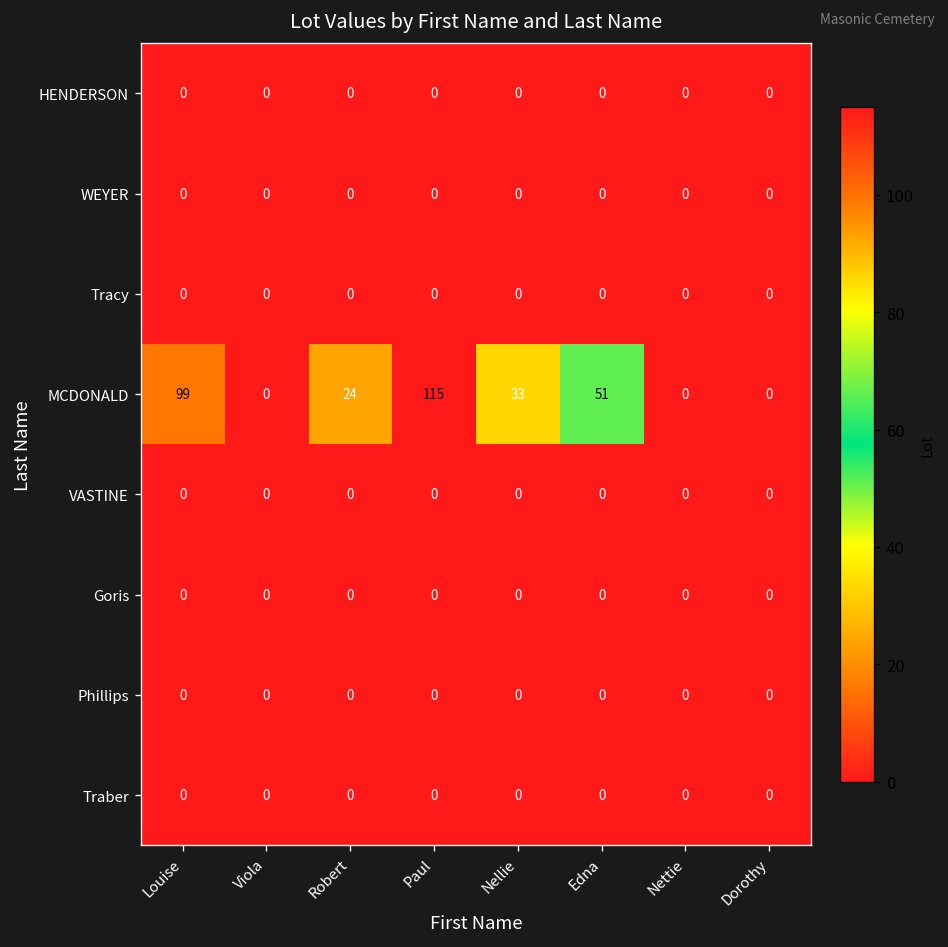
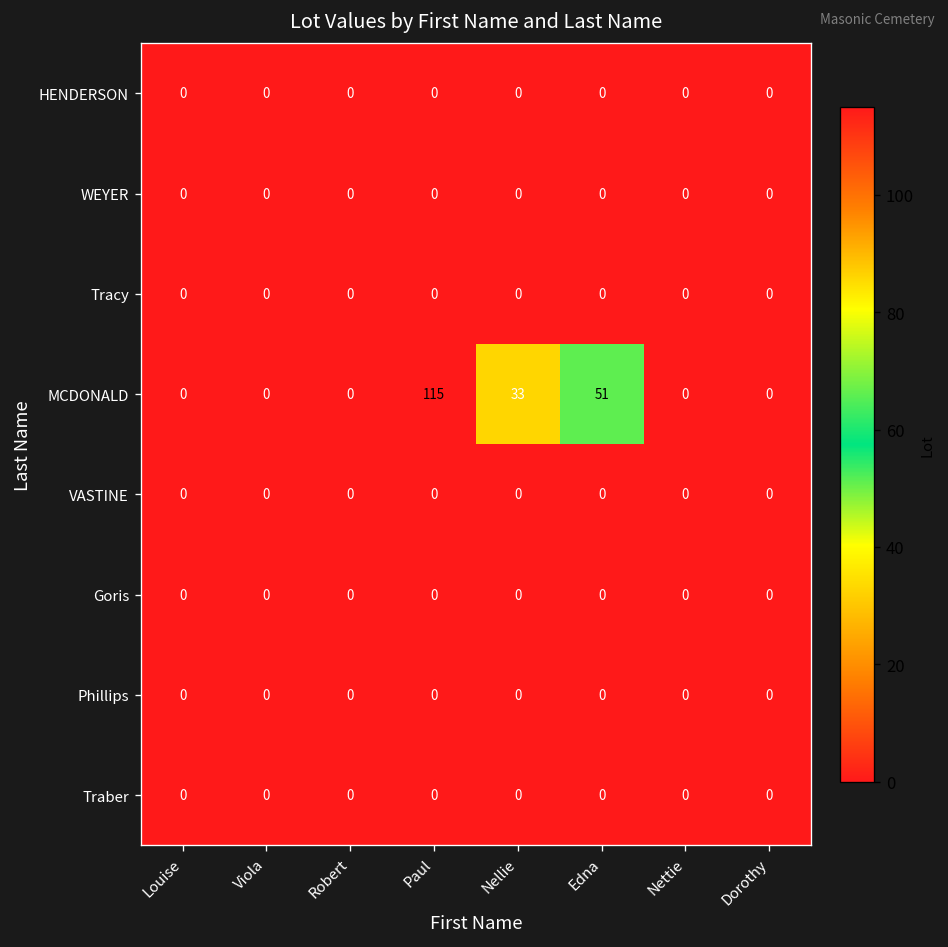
MCDONALD, Louise: 99 -> 0
MCDONALD, Robert: 24 -> 0
